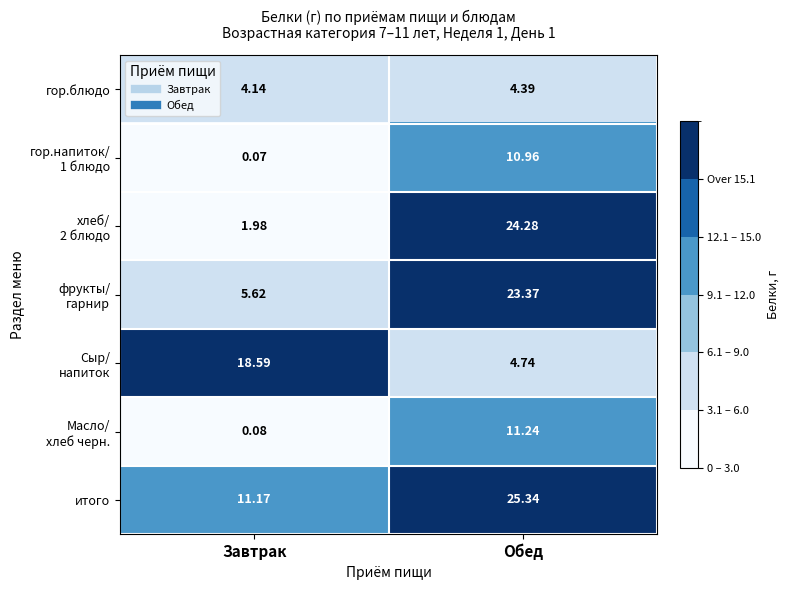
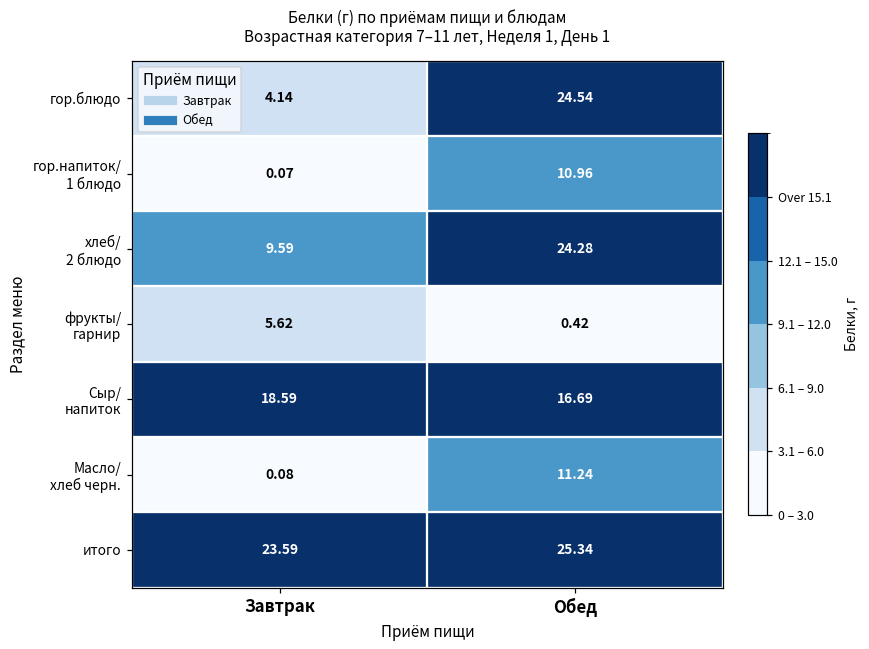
гор.блюдо, Обед: 4.39 -> 24.54
хлеб/ 2 блюдо, Завтрак: 1.98 -> 9.59
фрукты/ гарнир, Обед: 23.37 -> 0.42
Сыр/ напиток, Обед: 4.74 -> 16.69
итого, Завтрак: 11.17 -> 23.59
